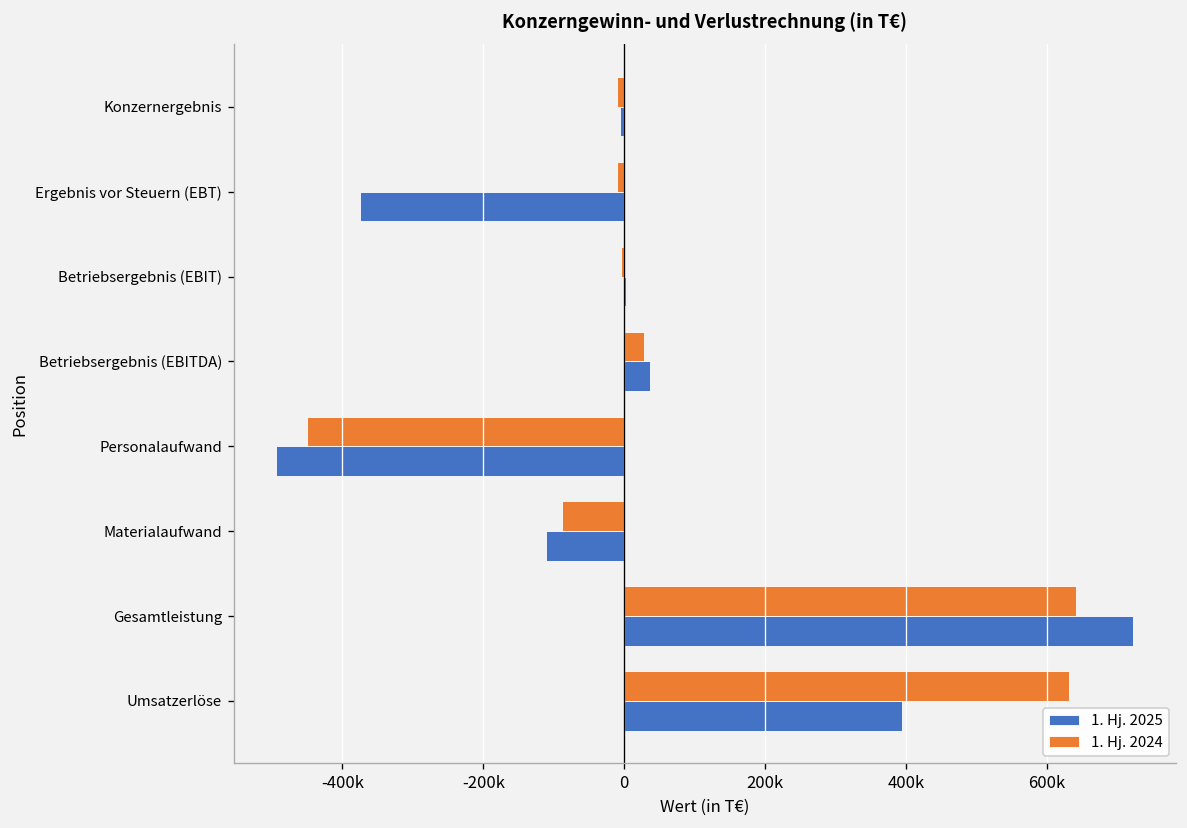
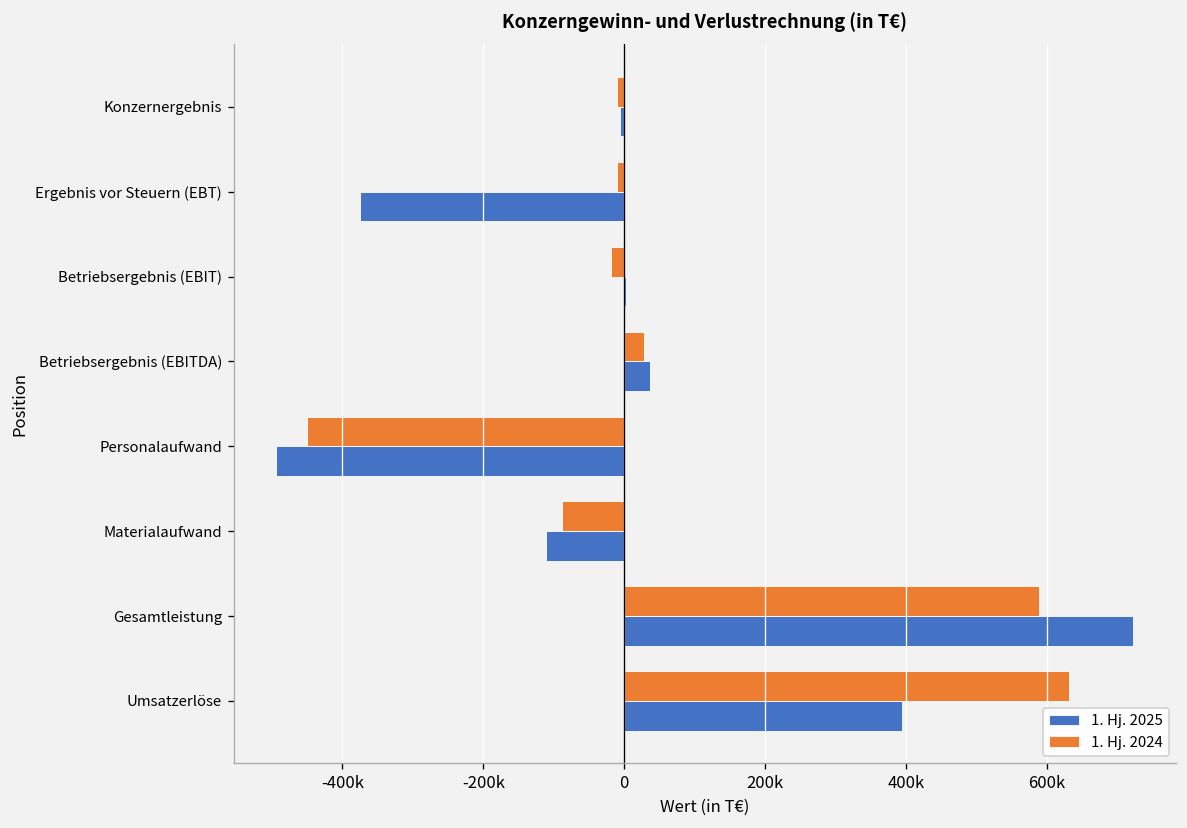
1. Hj. 2024, Betriebsergebnis (EBIT): 0 -> -20000
1. Hj. 2024, Gesamtleistung: 640000 -> 590000
